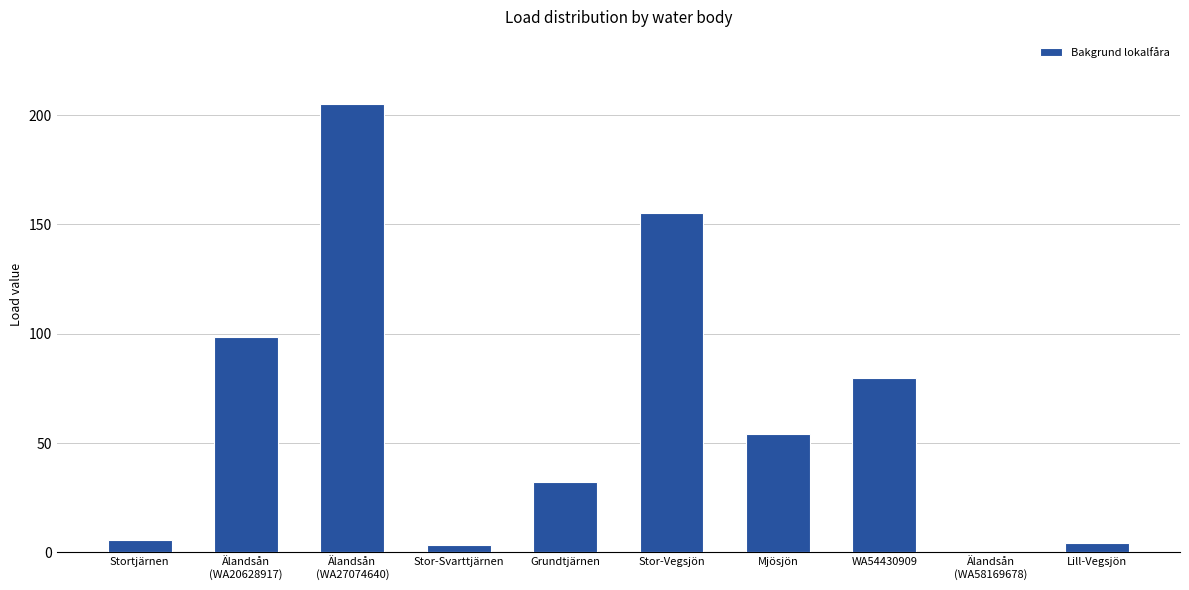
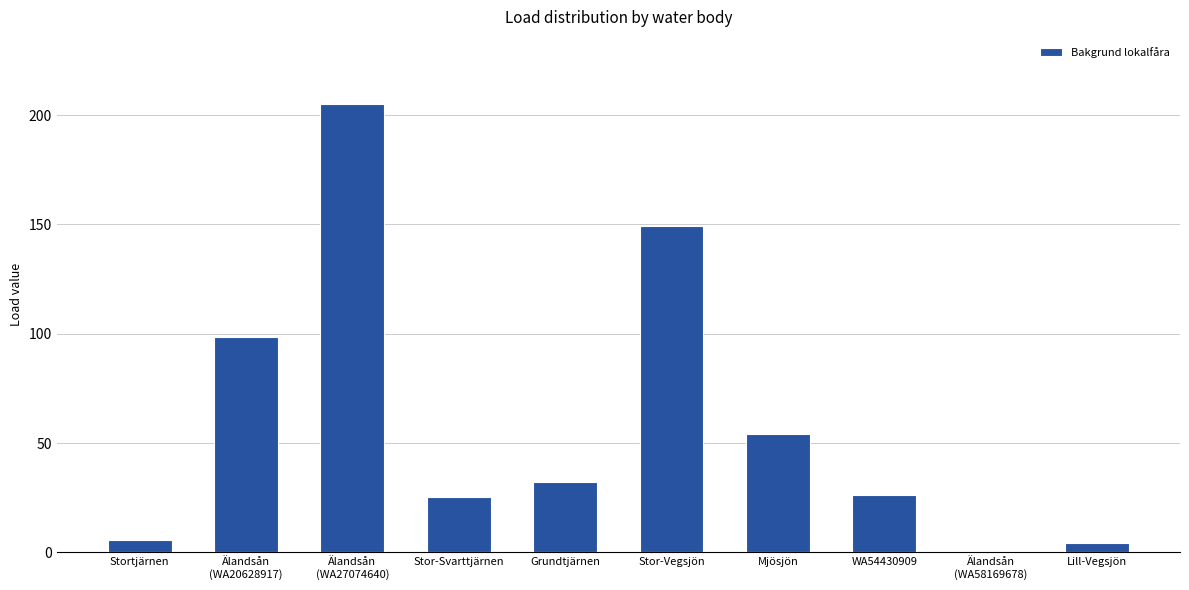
Stor-Svarttjärnen: 3 -> 25
Stor-Vegsjön: 155 -> 149
WA54430909: 80 -> 26
